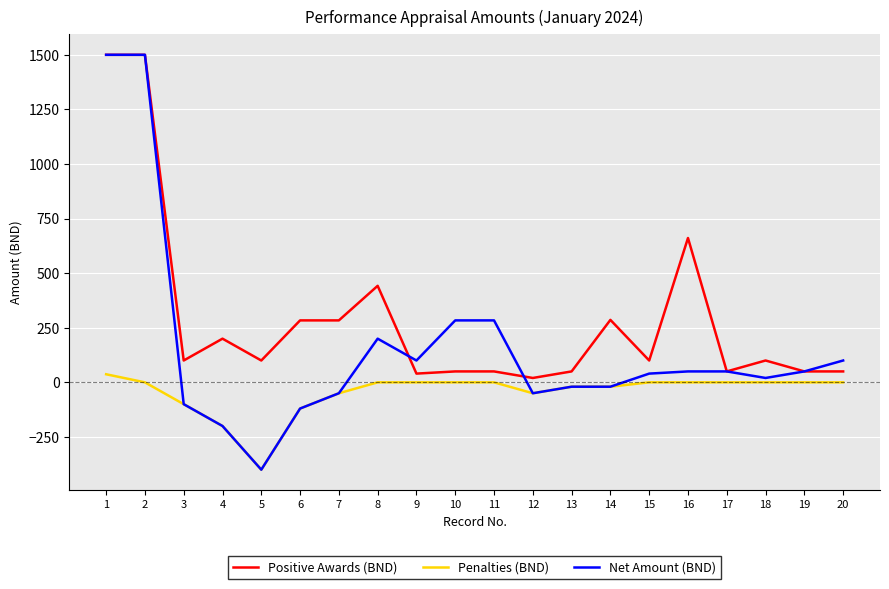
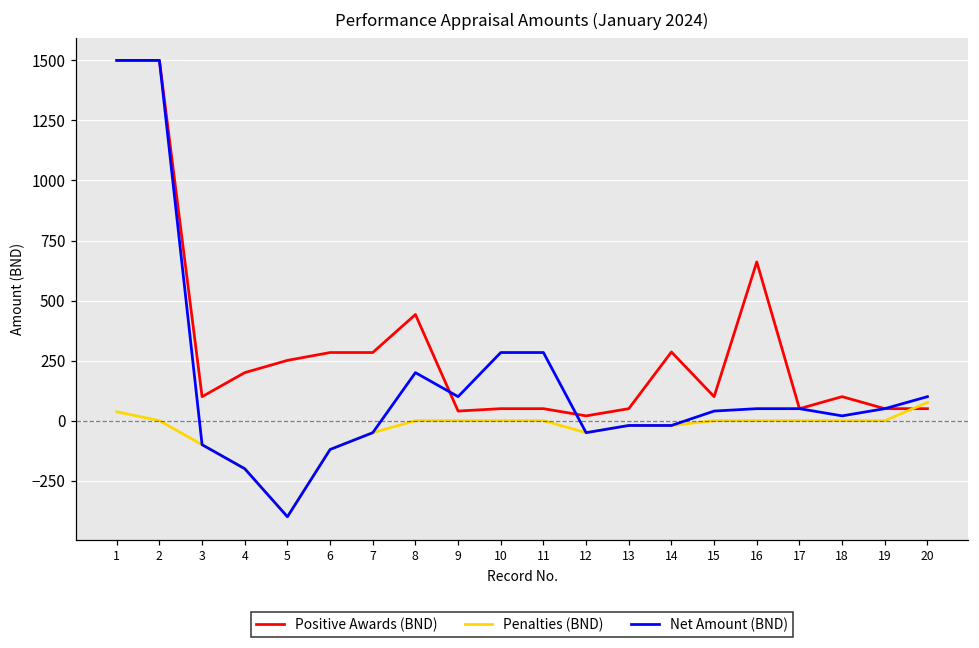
Positive Awards (BND), 5: 100 -> 250
Penalties (BND), 20: 0 -> 80
